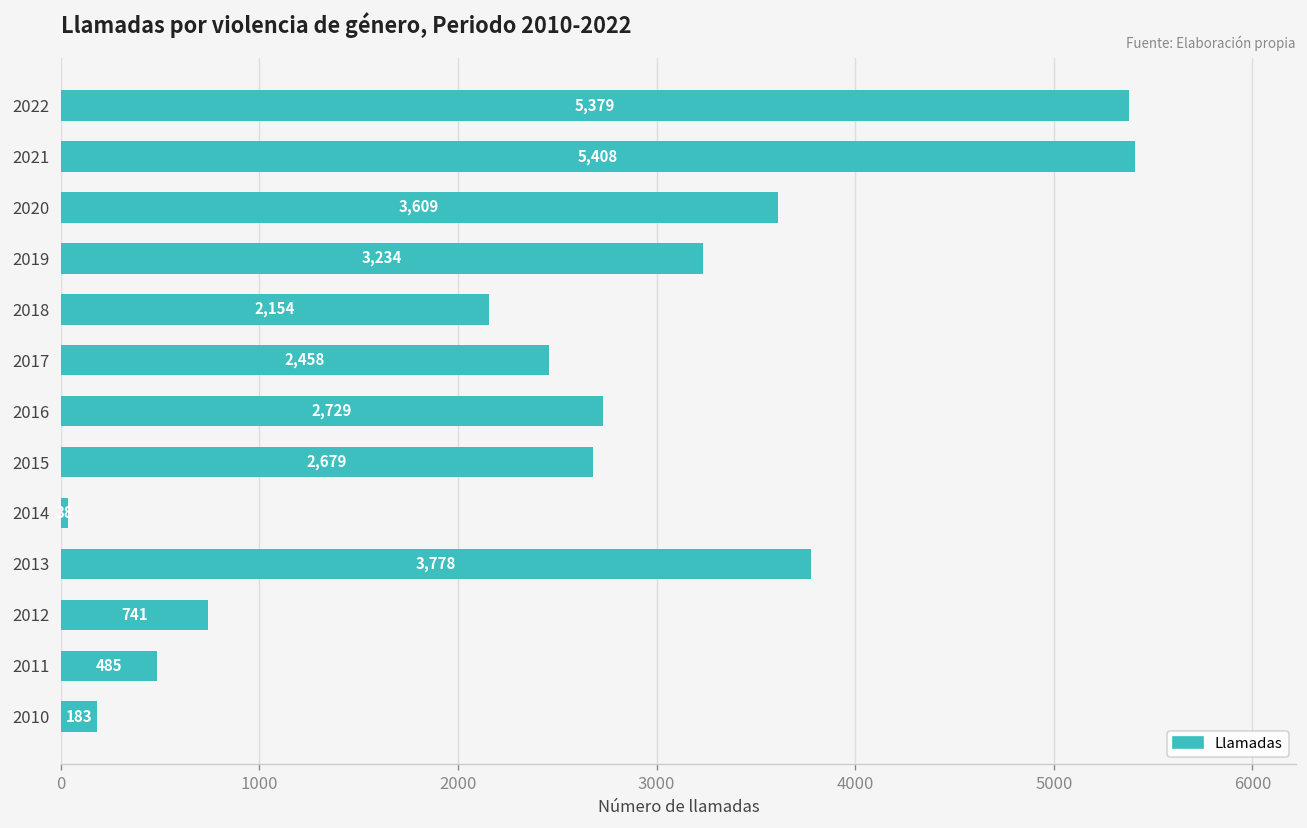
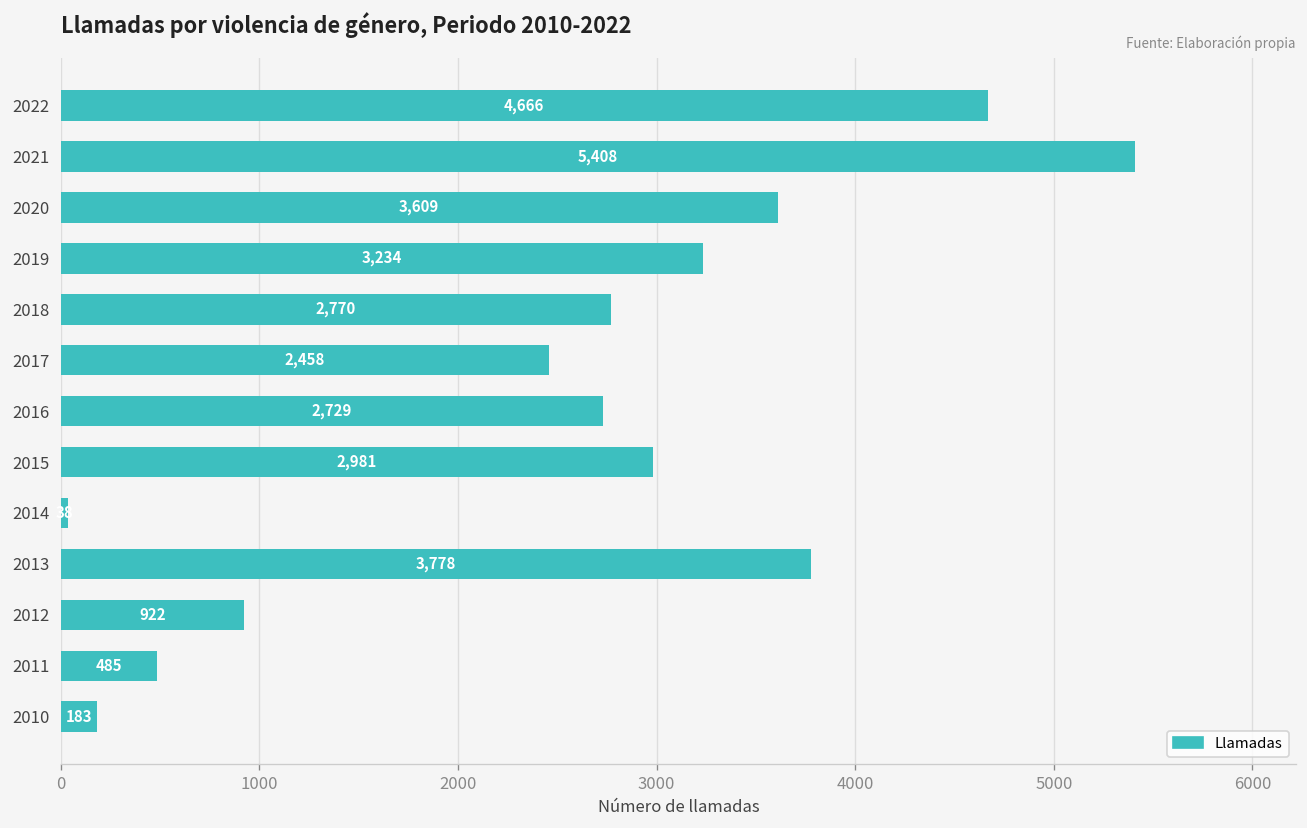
2022: 5,379 -> 4,666
2018: 2,154 -> 2,770
2015: 2,679 -> 2,981
2012: 741 -> 922
